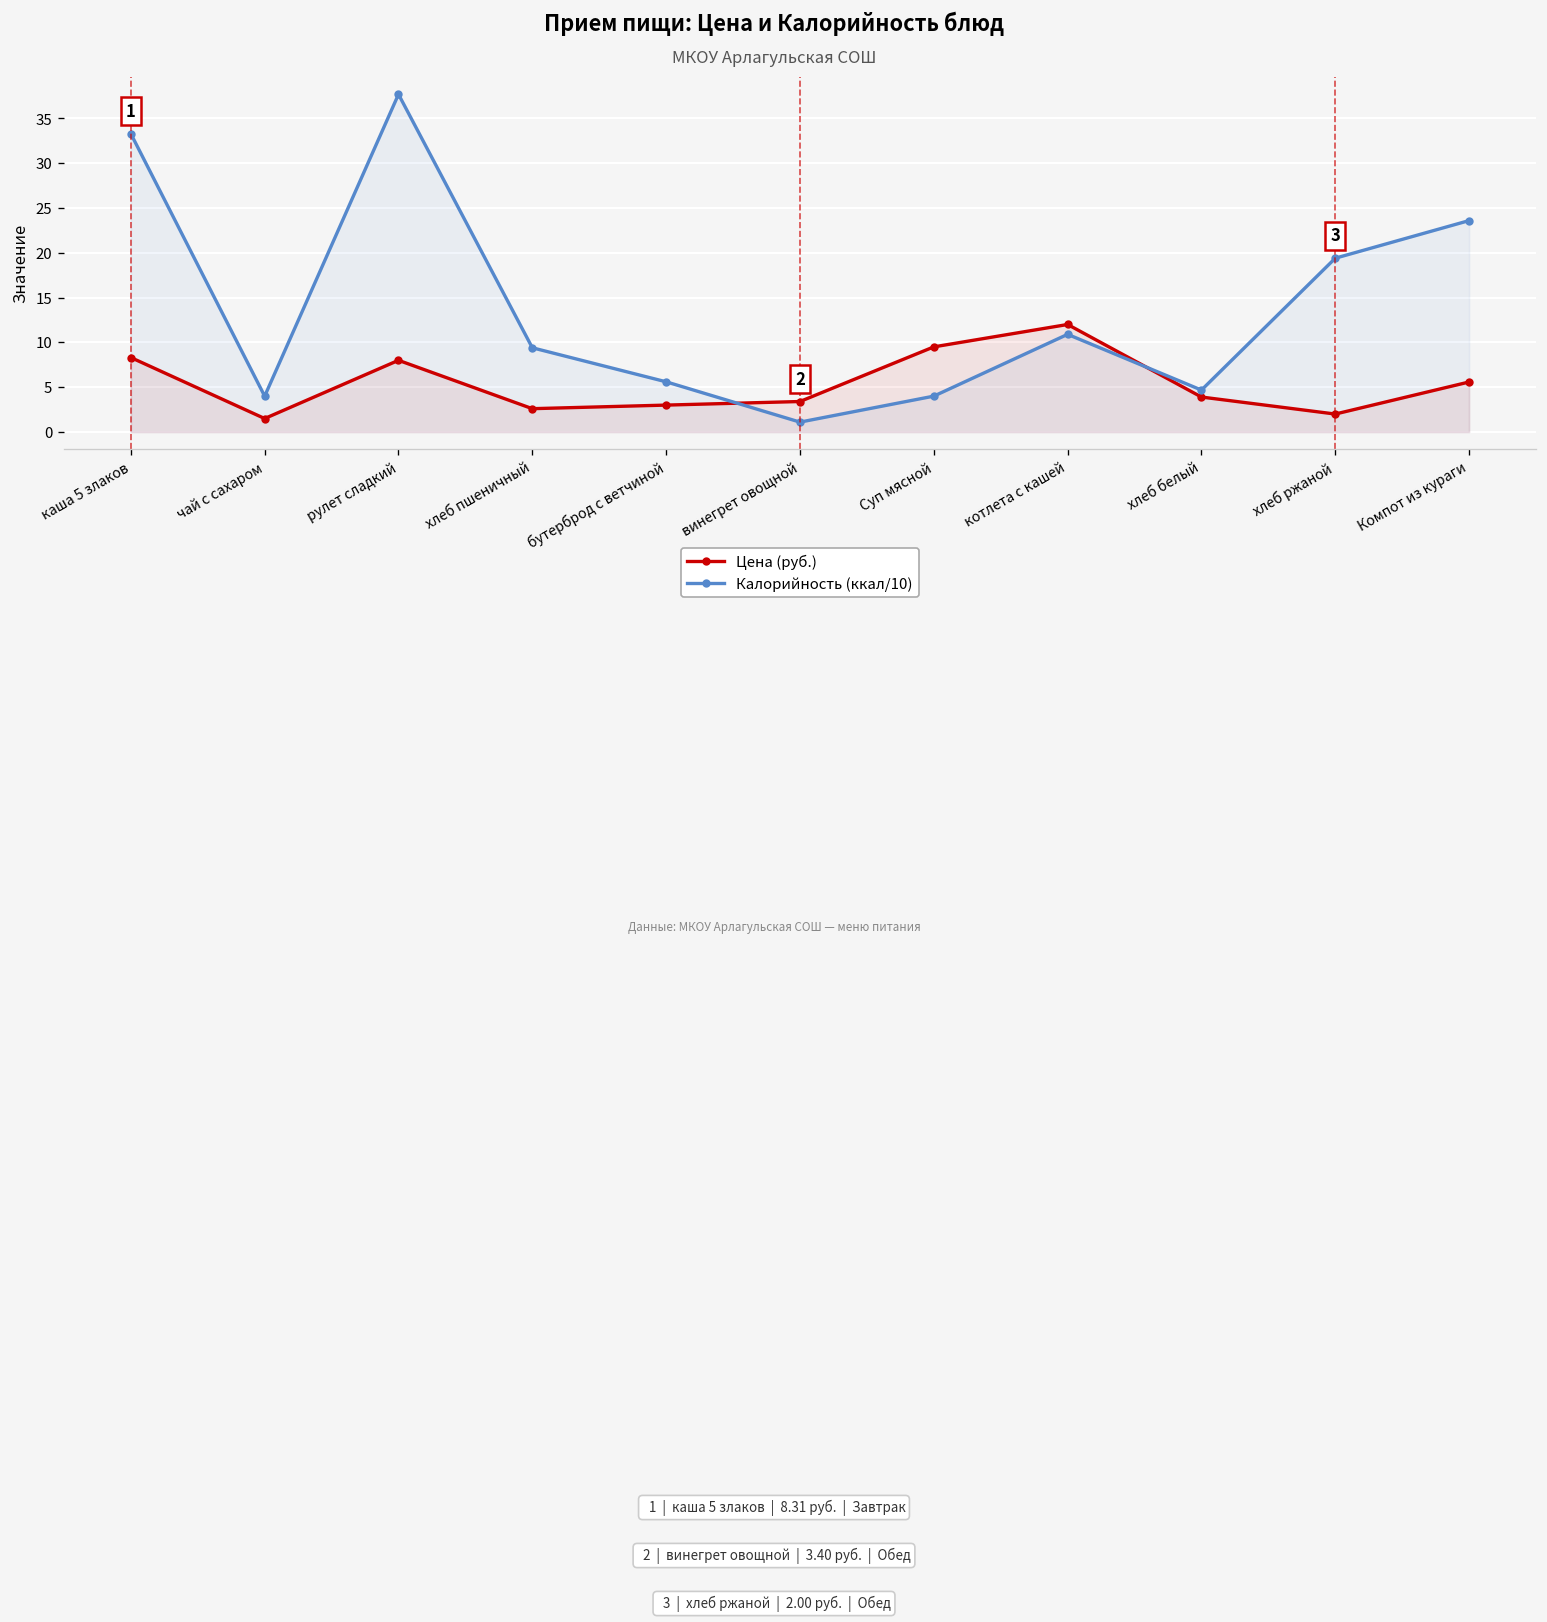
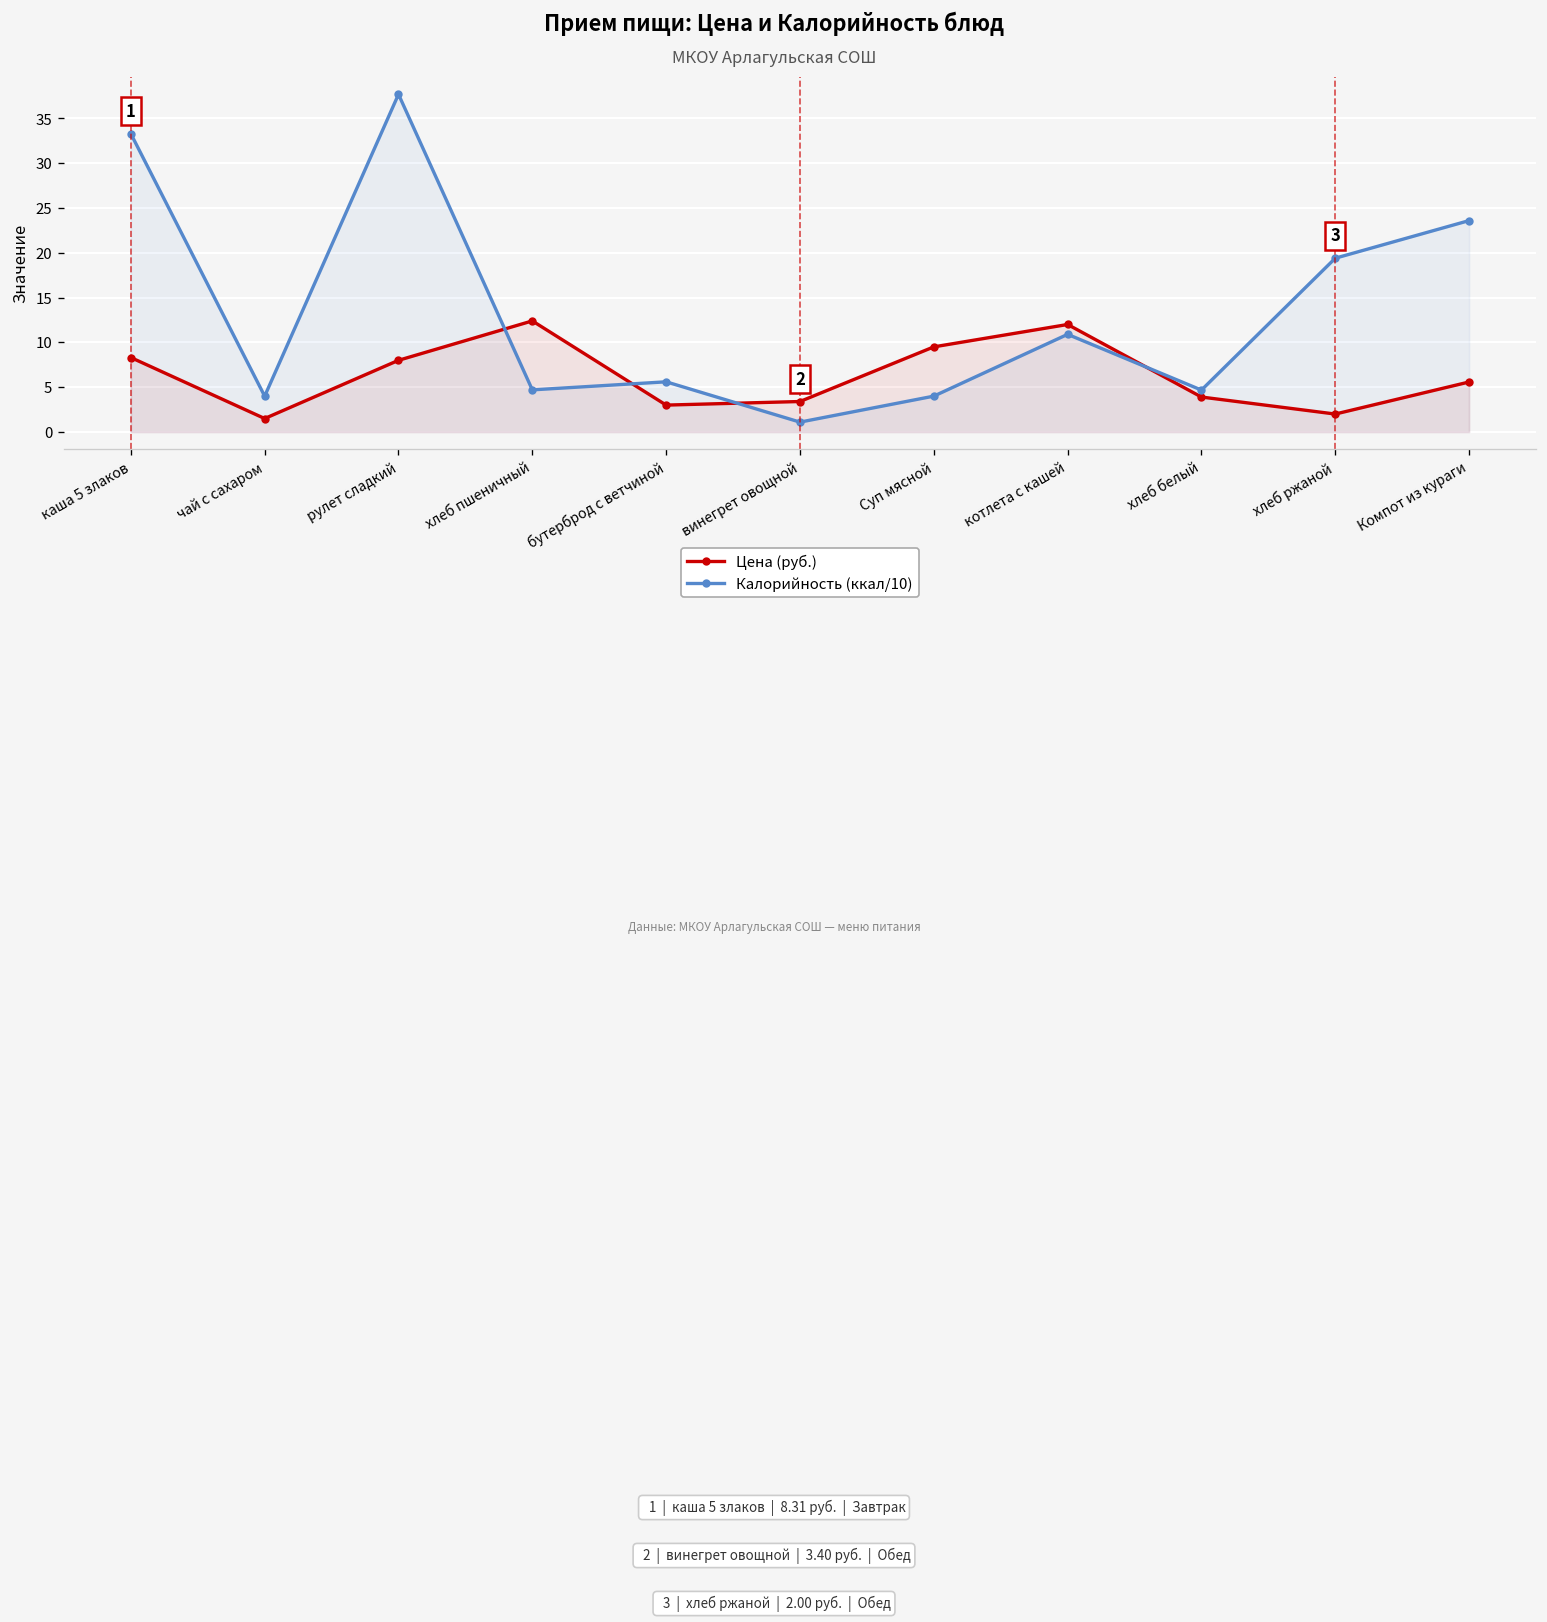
Цена (руб.), хлеб пшеничный: 3 -> 12
Калорийность (ккал/10), хлеб пшеничный: 9 -> 5
